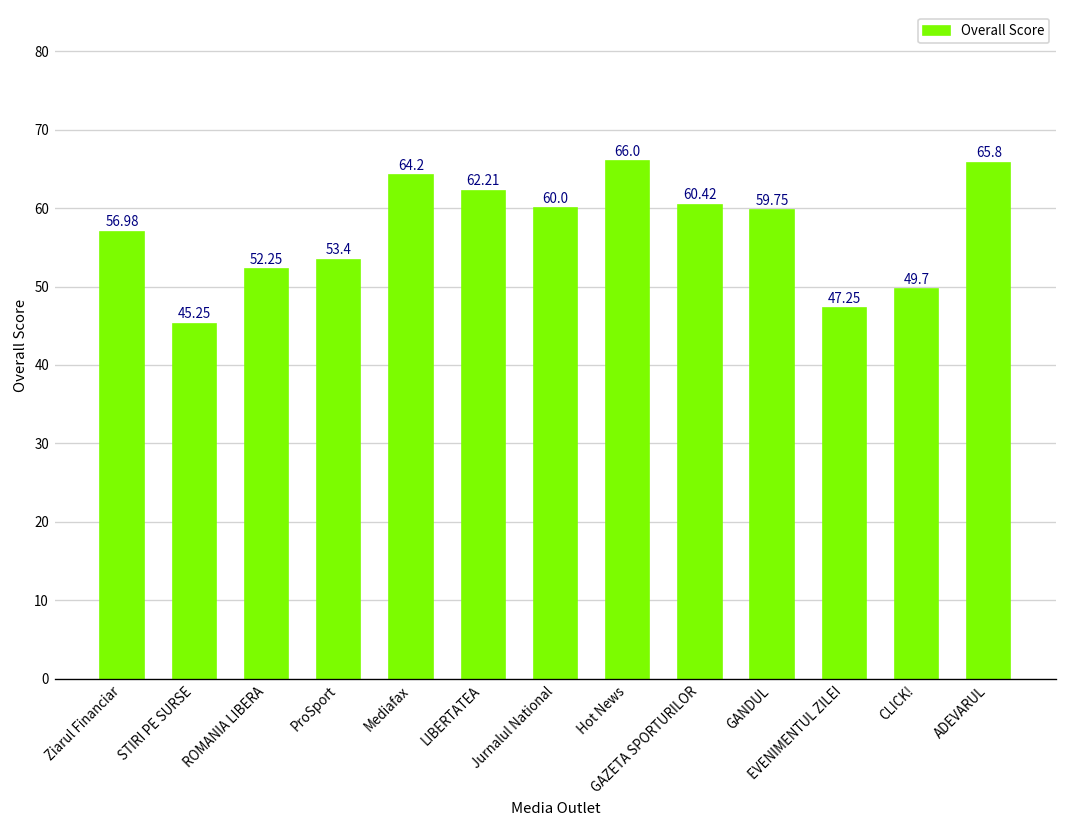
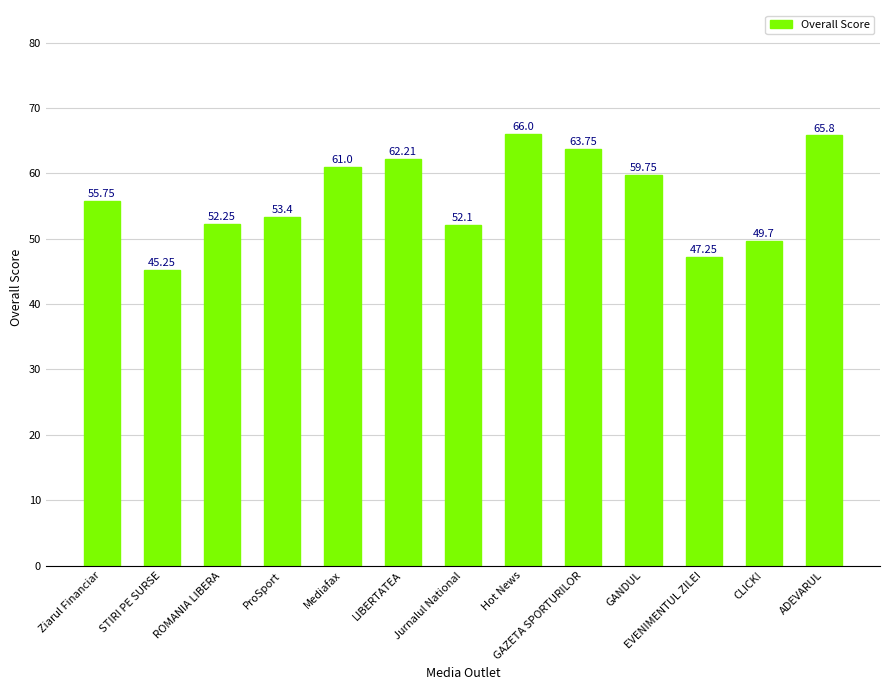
Ziarul Financiar: 56.98 -> 55.75
Mediafax: 64.2 -> 61.0
Jurnalul National: 60.0 -> 52.1
GAZETA SPORTURILOR: 60.42 -> 63.75
